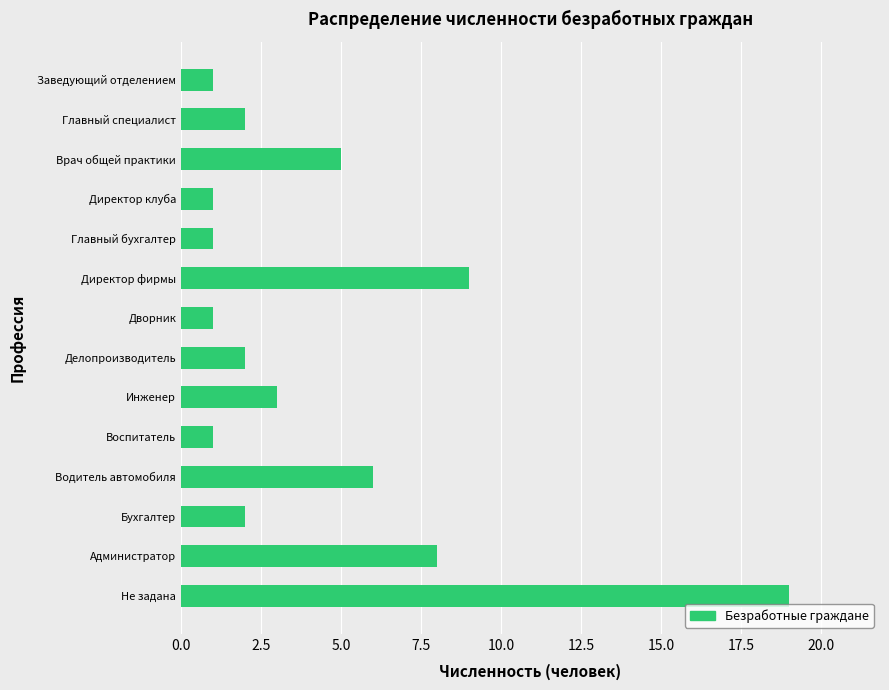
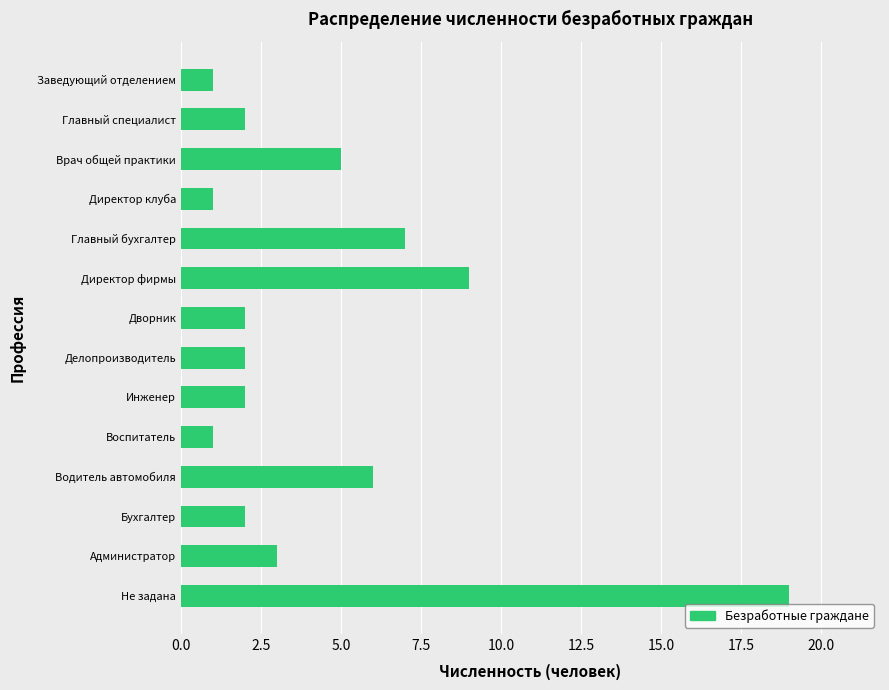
Главный бухгалтер: 1 -> 7
Дворник: 1 -> 2
Инженер: 3 -> 2
Администратор: 8 -> 3
